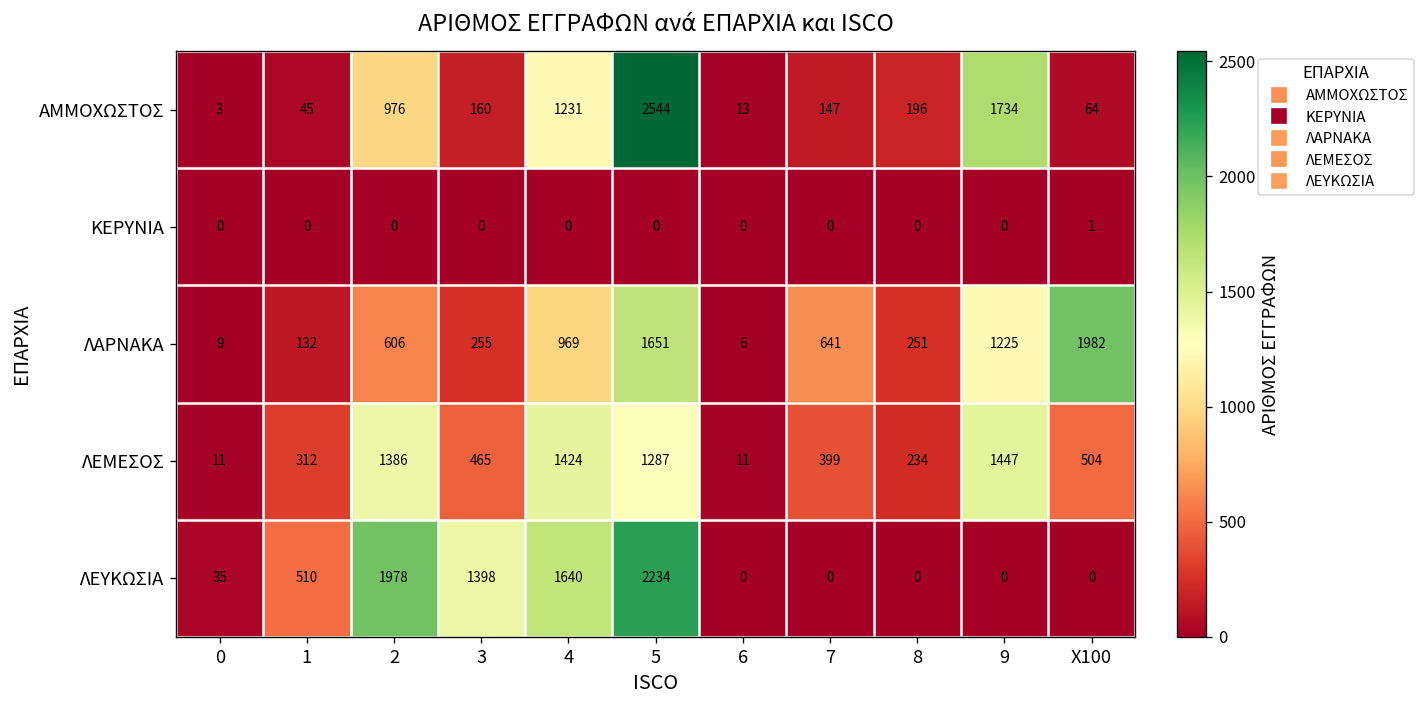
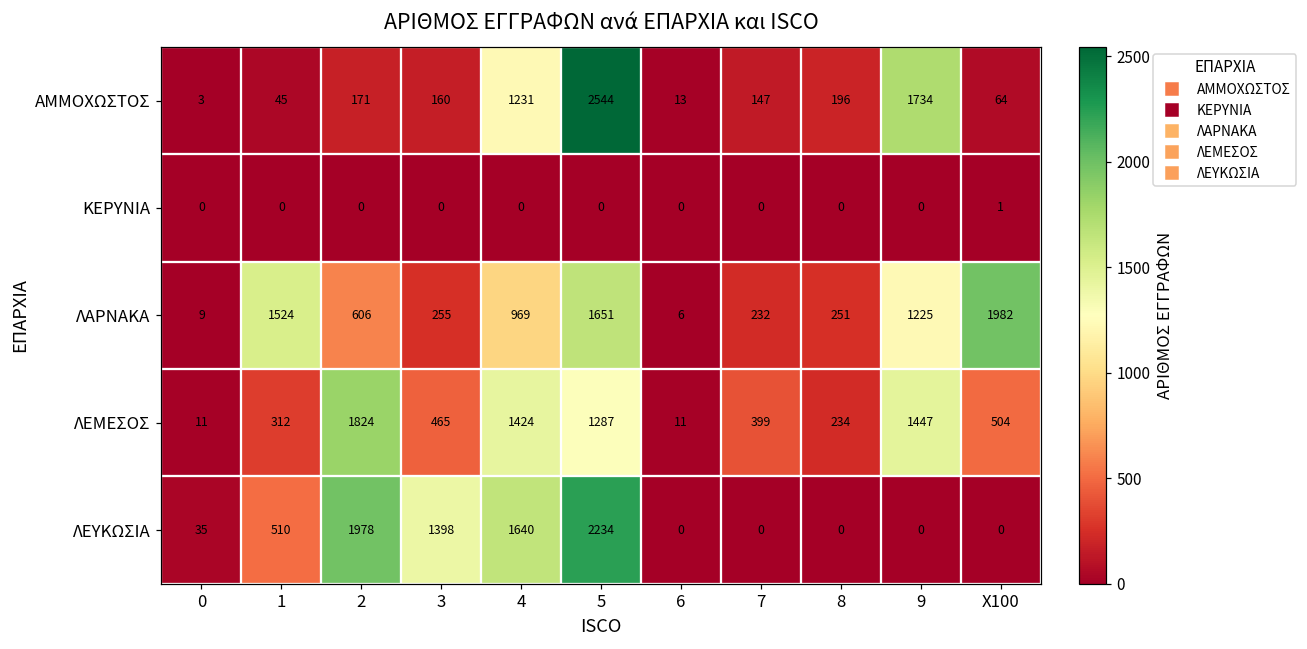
ΑΜΜΟΧΩΣΤΟΣ, 2: 976 -> 171
ΛΑΡΝΑΚΑ, 1: 132 -> 1524
ΛΑΡΝΑΚΑ, 7: 641 -> 232
ΛΕΜΕΣΟΣ, 2: 1386 -> 1824
